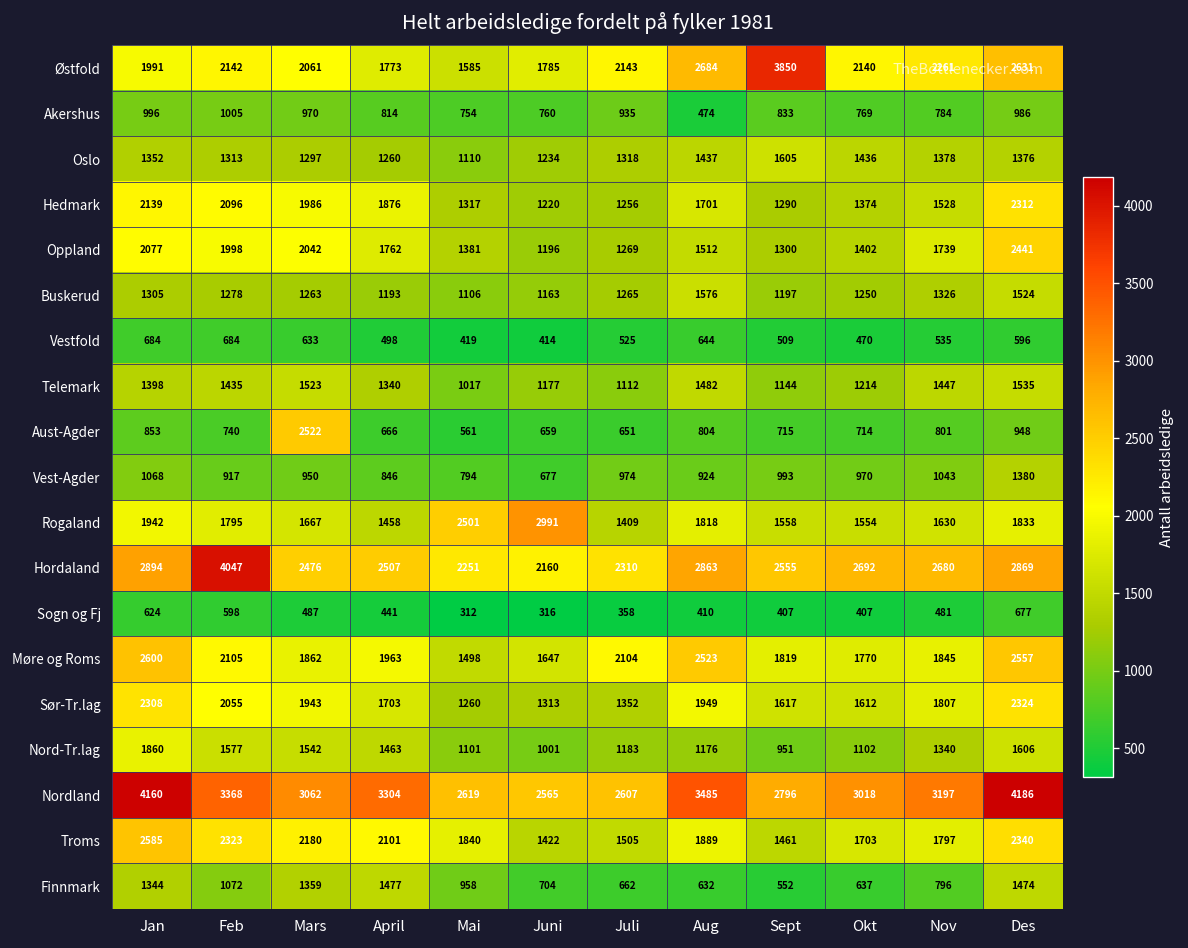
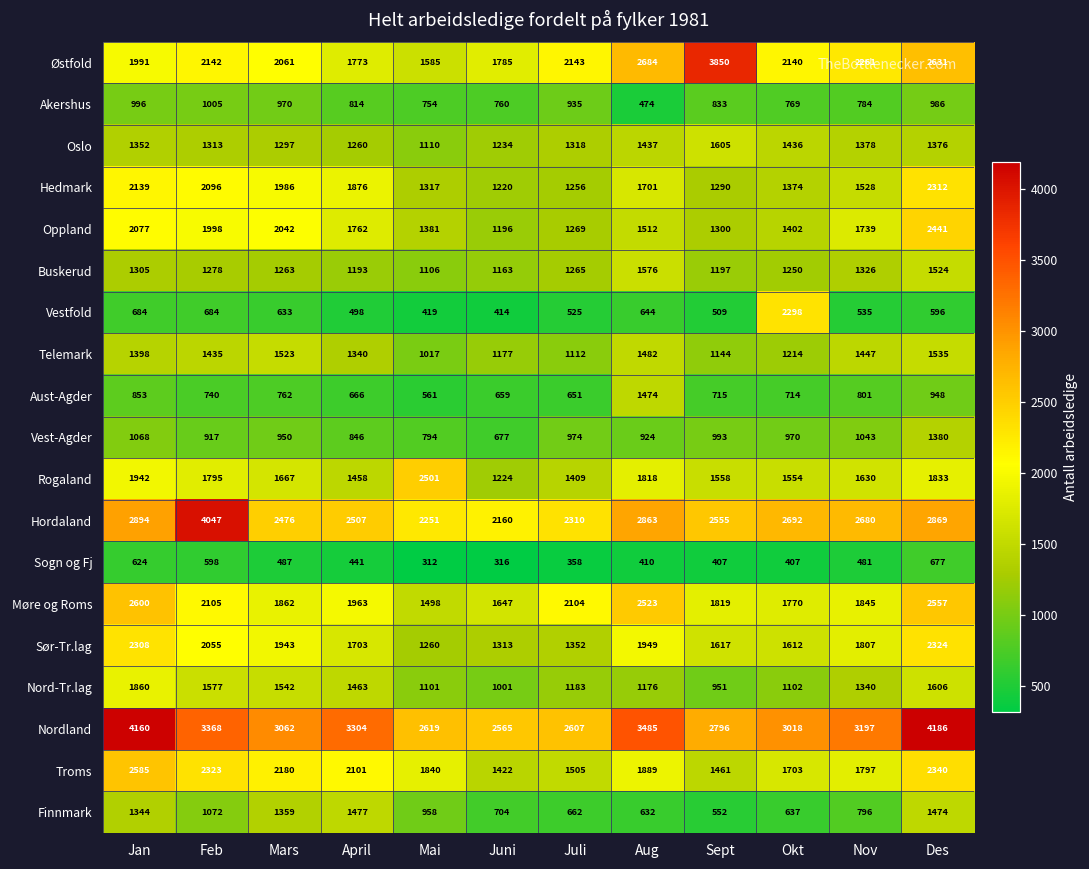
Vestfold, Okt: 470 -> 2298
Aust-Agder, Mars: 2522 -> 762
Aust-Agder, Aug: 804 -> 1474
Rogaland, Juni: 2991 -> 1224
